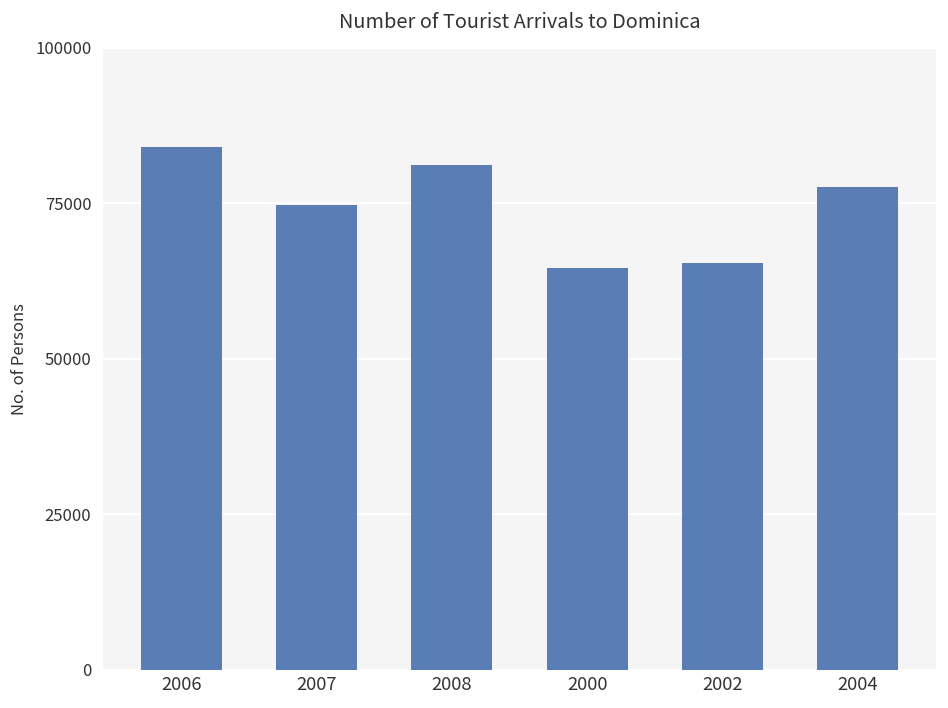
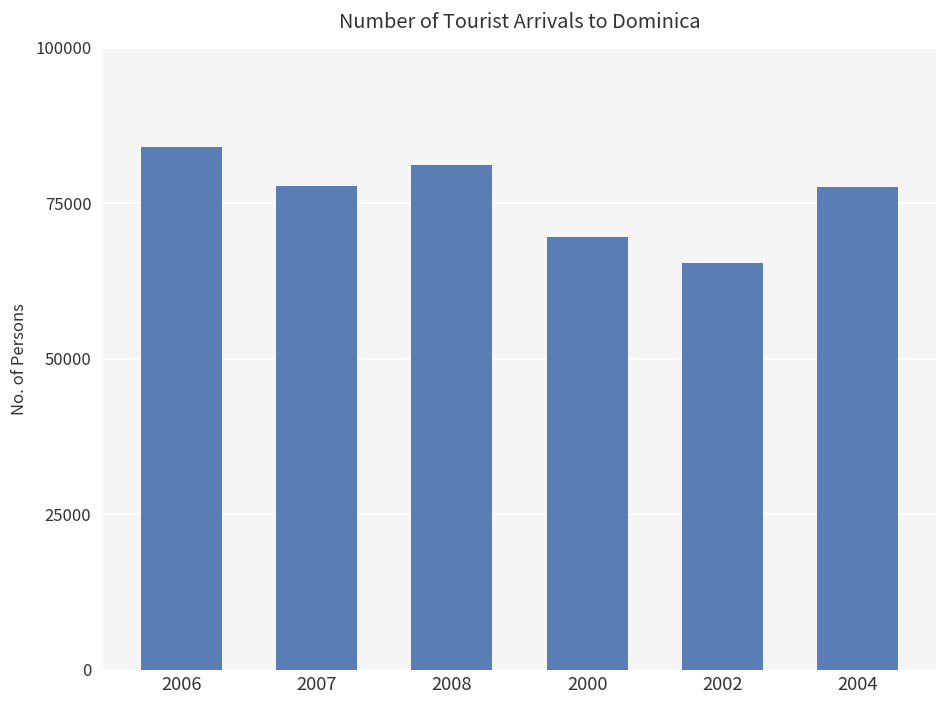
2007: 75000 -> 78000
2000: 65000 -> 70000
